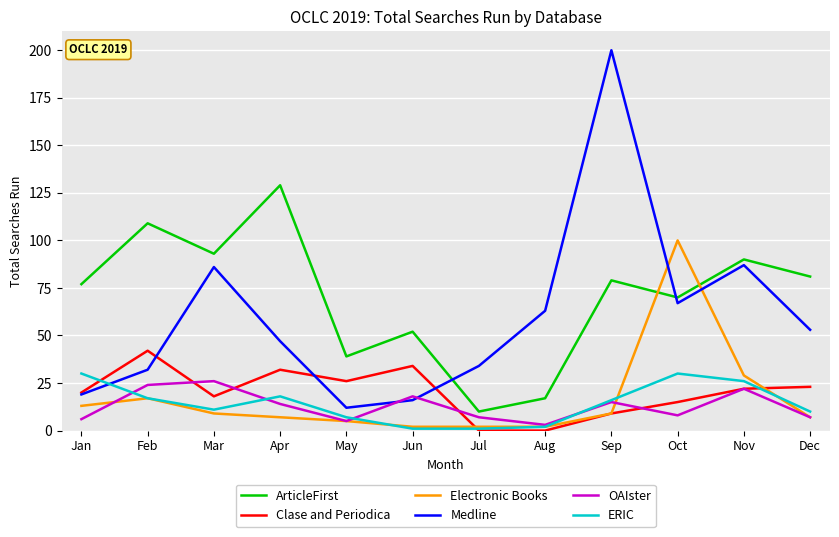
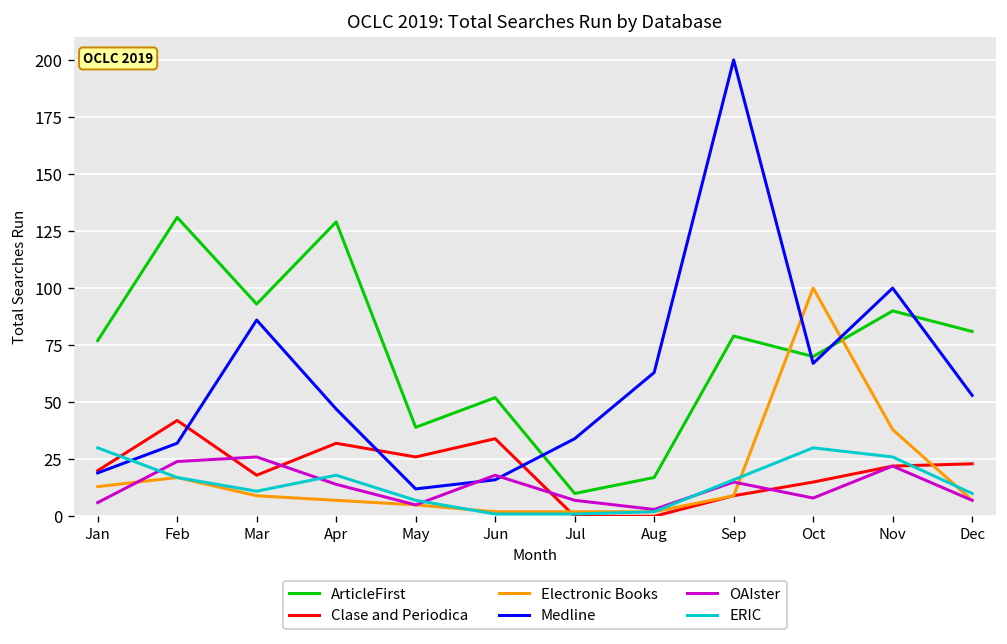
ArticleFirst, Feb: 109 -> 131
Electronic Books, Nov: 29 -> 38
Medline, Nov: 87 -> 100
